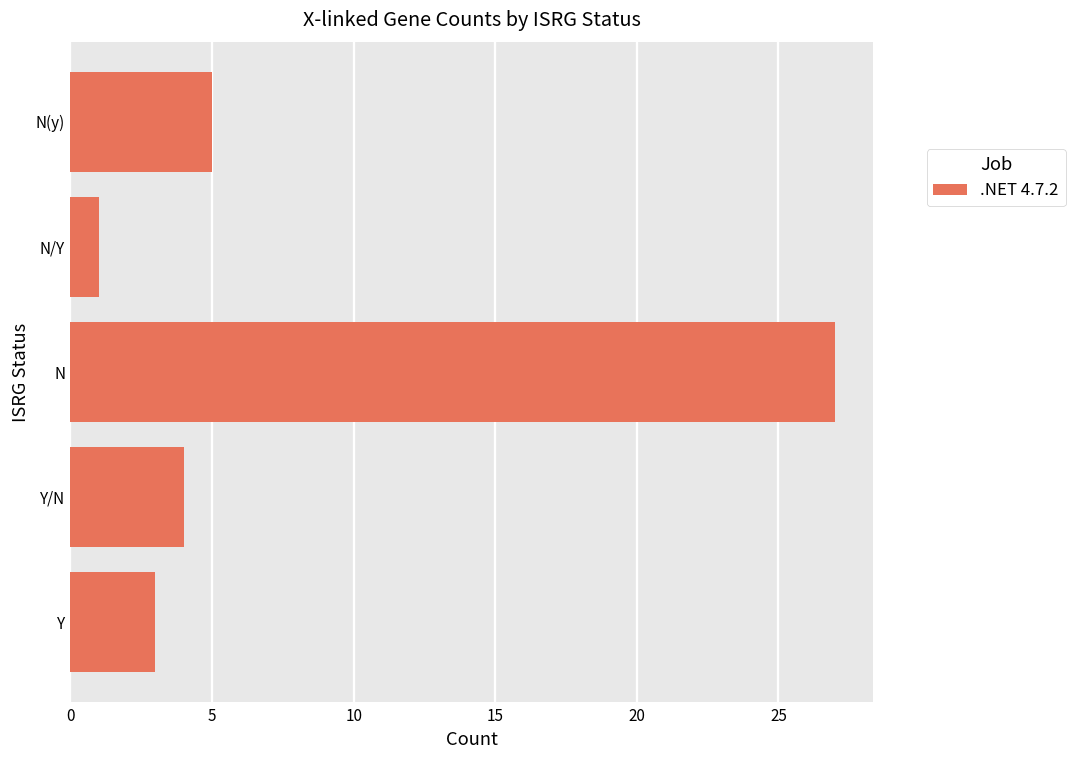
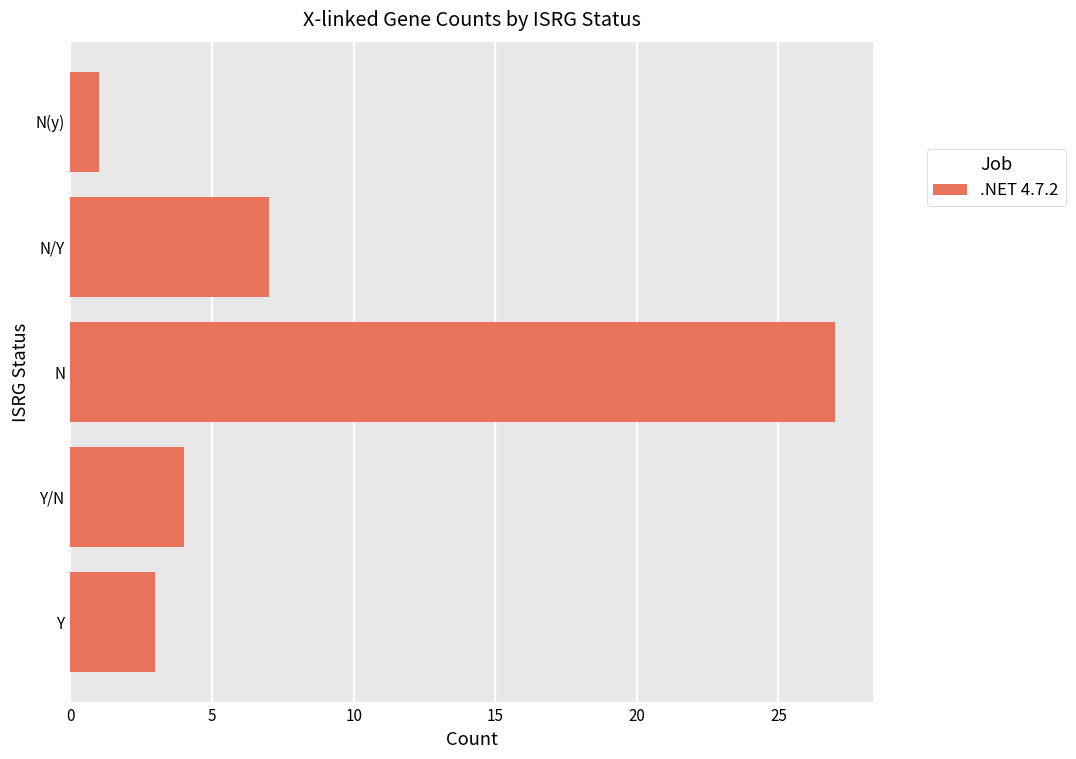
N(y): 5 -> 1
N/Y: 1 -> 7
